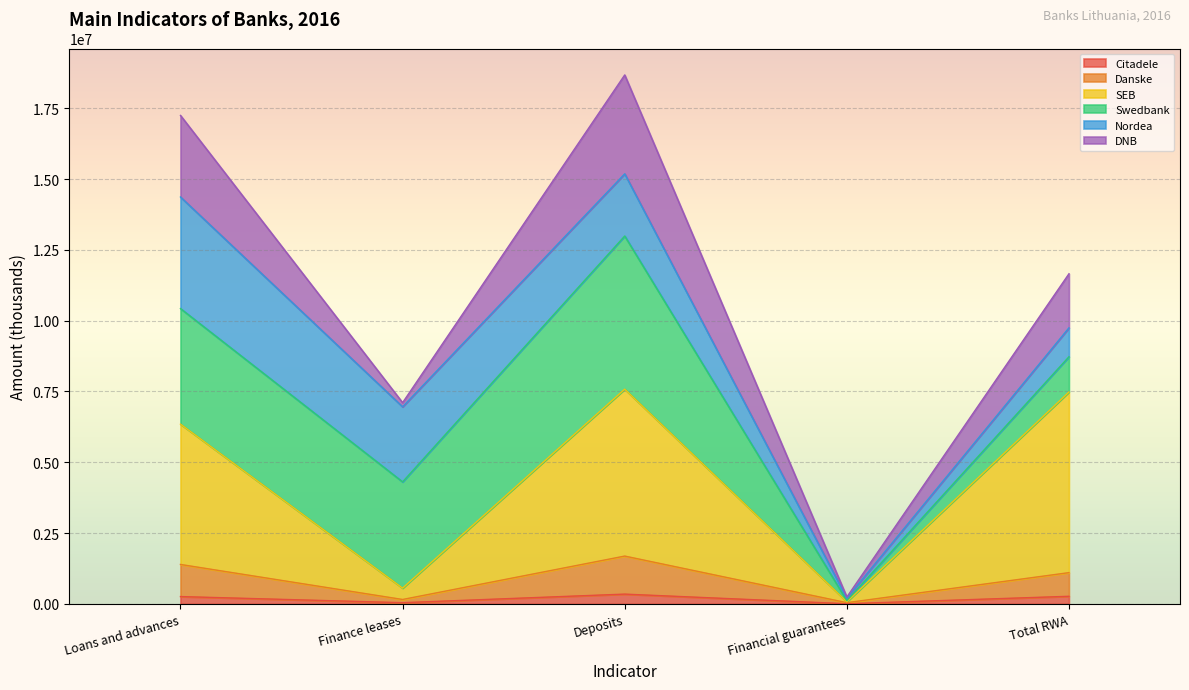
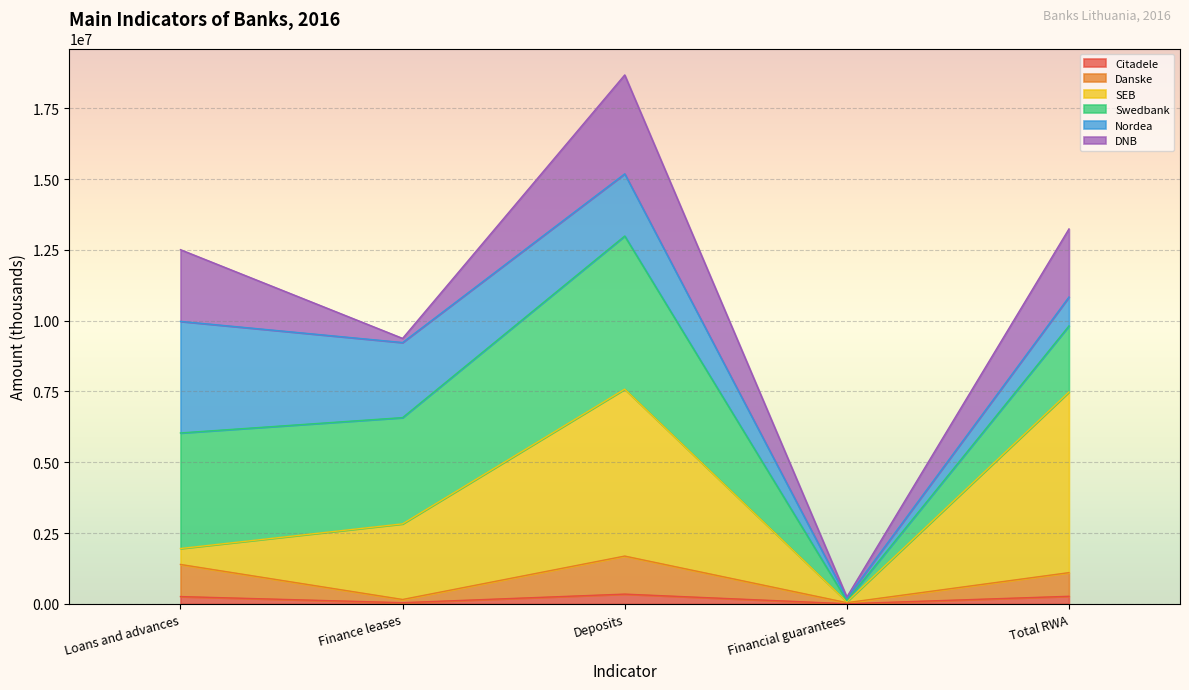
SEB, Loans and advances: 5000000 -> 600000
DNB, Loans and advances: 2900000 -> 2500000
SEB, Finance leases: 400000 -> 2700000
Swedbank, Total RWA: 1200000 -> 2300000
DNB, Total RWA: 1900000 -> 2400000
